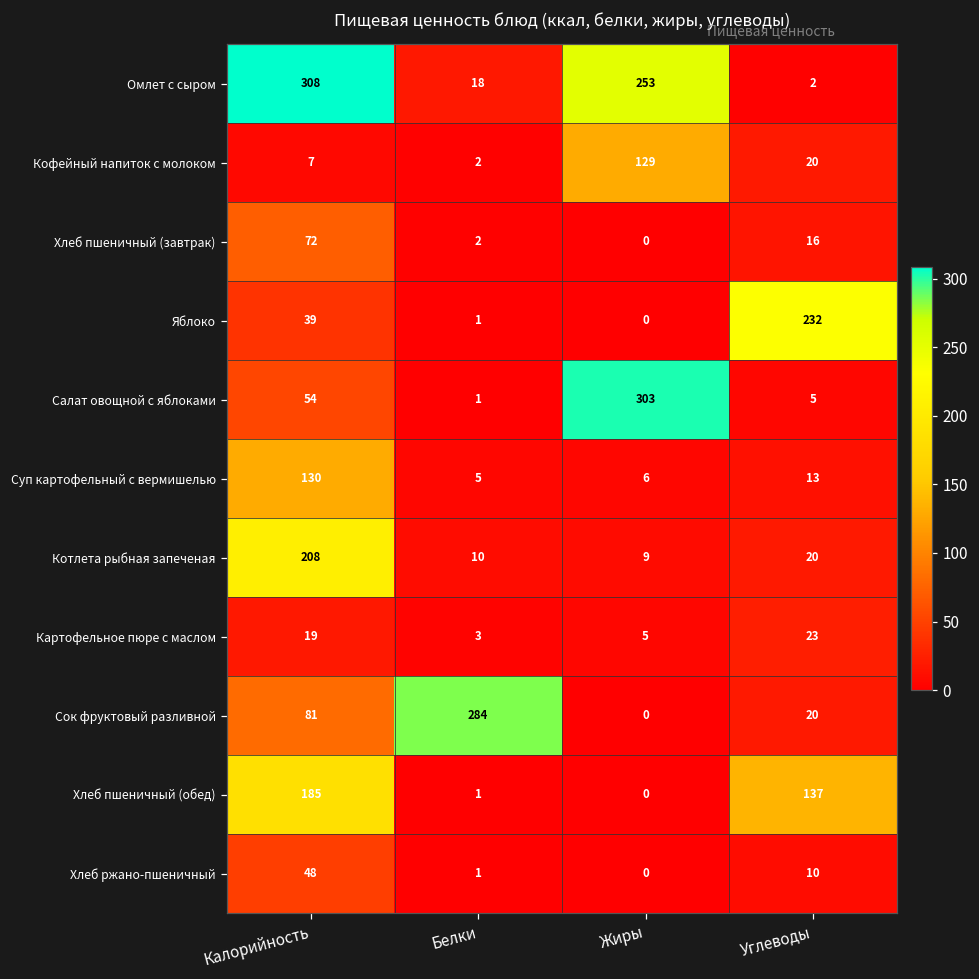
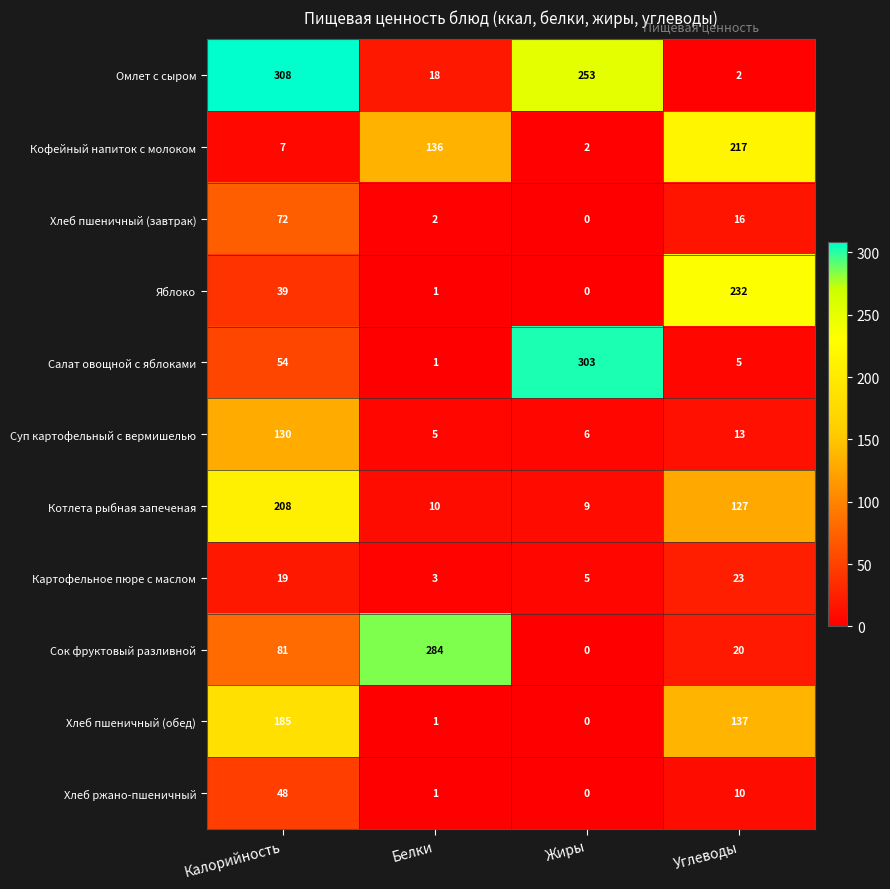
Кофейный напиток с молоком, Белки: 2 -> 136
Кофейный напиток с молоком, Жиры: 129 -> 2
Кофейный напиток с молоком, Углеводы: 20 -> 217
Котлета рыбная запеченая, Углеводы: 20 -> 127
